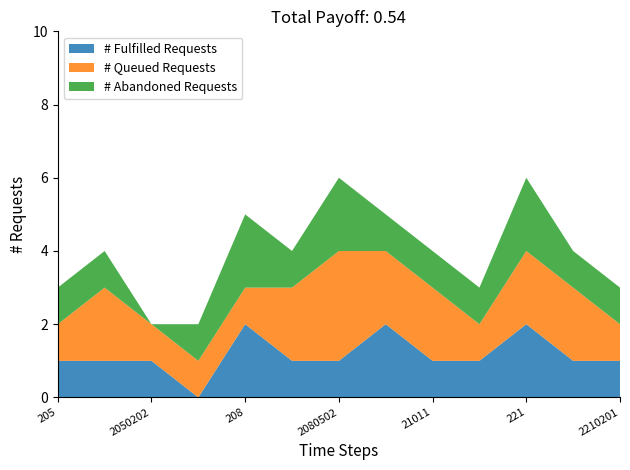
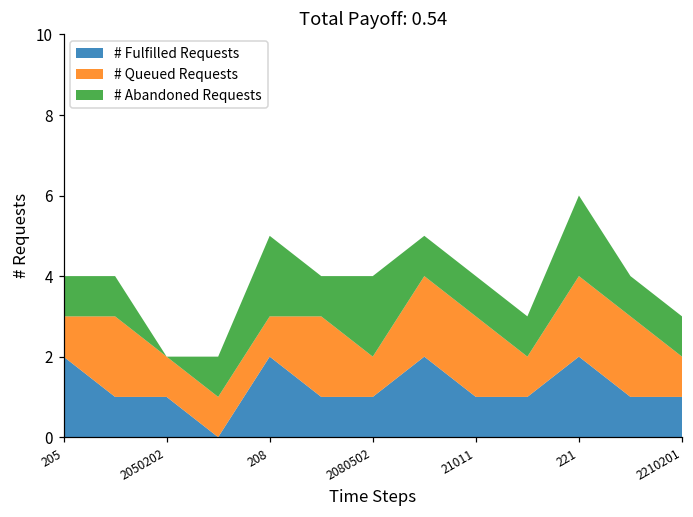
# Fulfilled Requests, 205: 1 -> 2
# Queued Requests, 2080502: 3 -> 1
